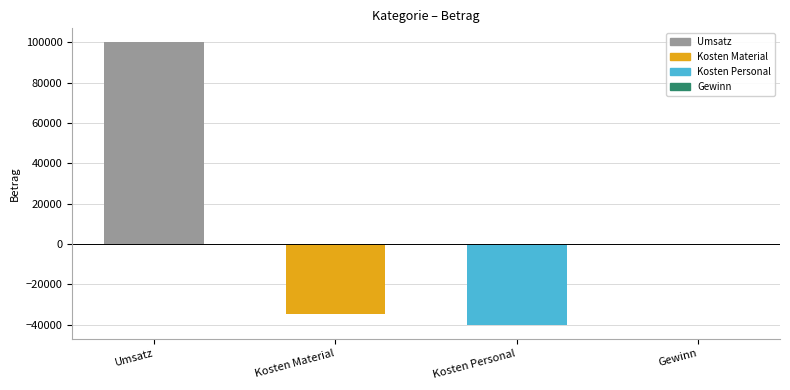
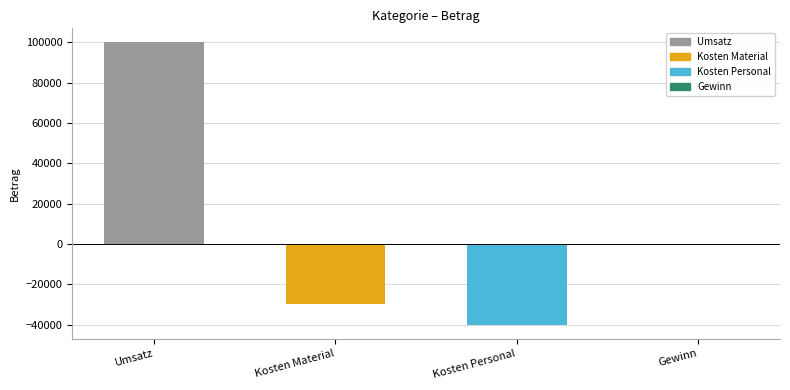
Kosten Material: -35000 -> -30000
